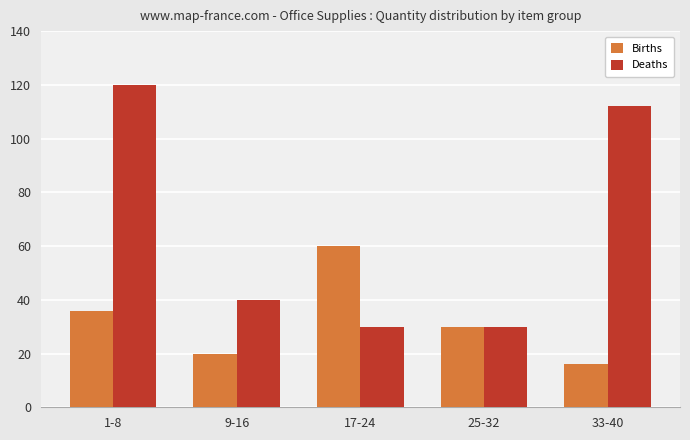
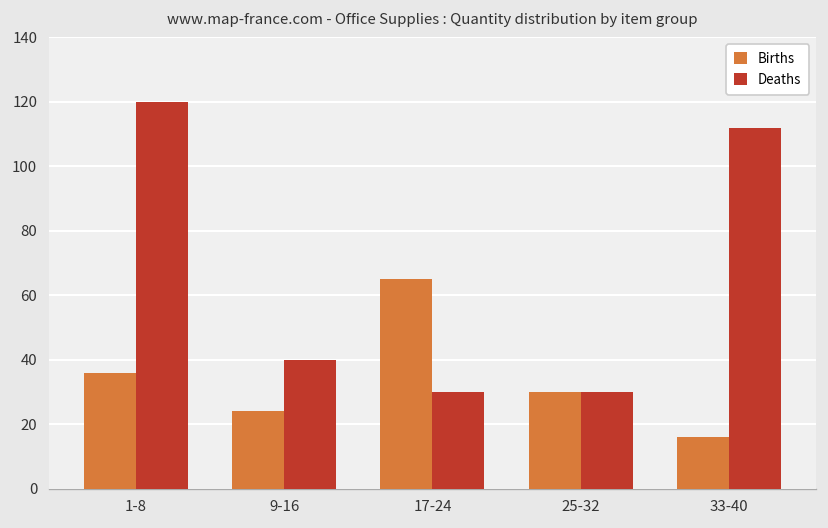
Births, 9-16: 20 -> 24
Births, 17-24: 60 -> 65
